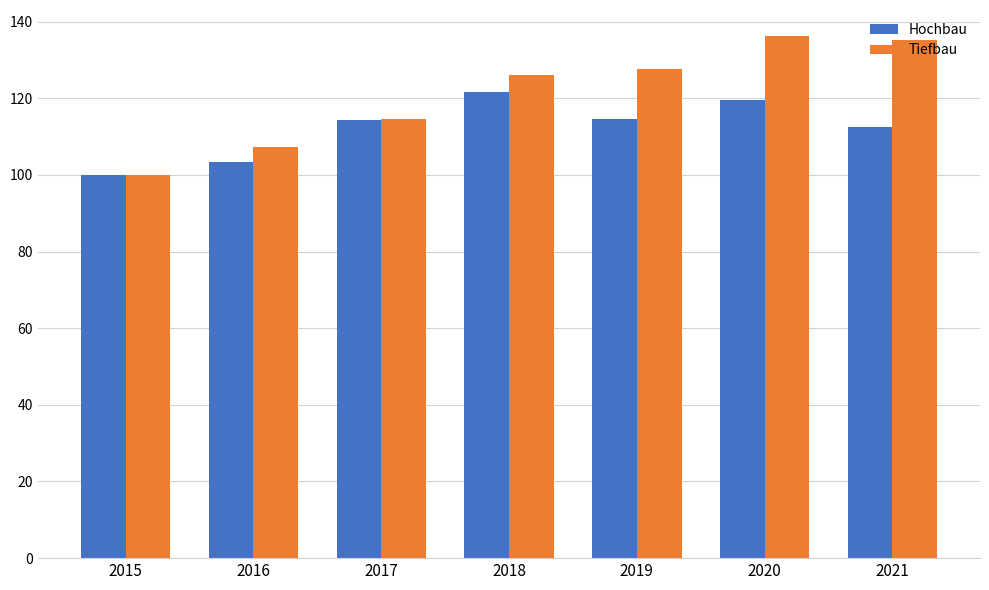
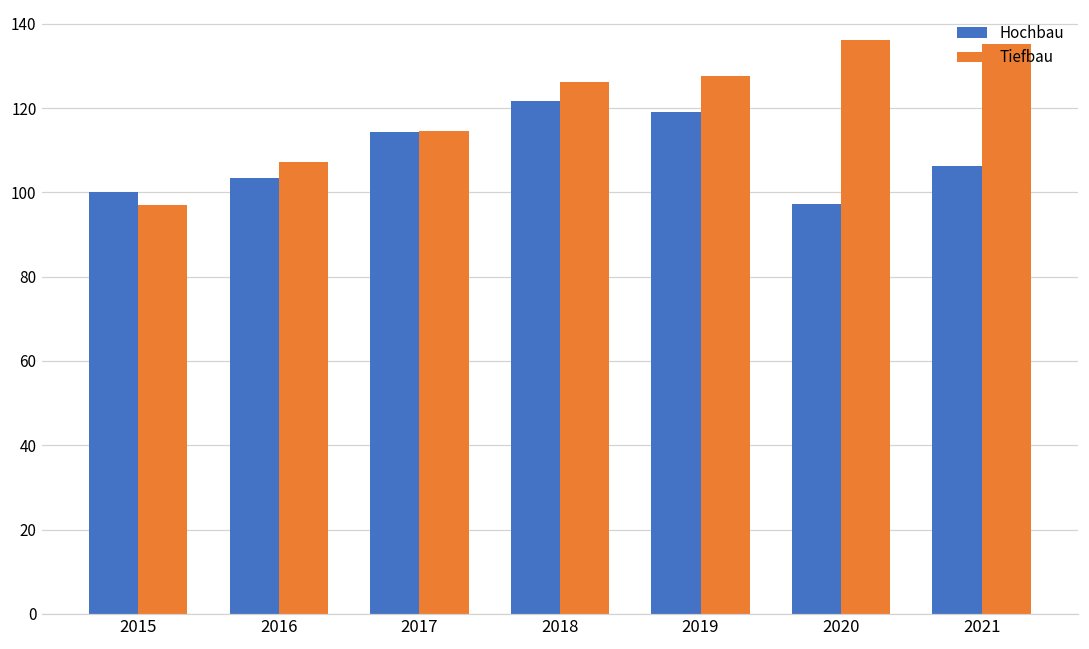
Tiefbau, 2015: 100 -> 97
Hochbau, 2019: 115 -> 119
Hochbau, 2020: 119 -> 97
Hochbau, 2021: 113 -> 106
